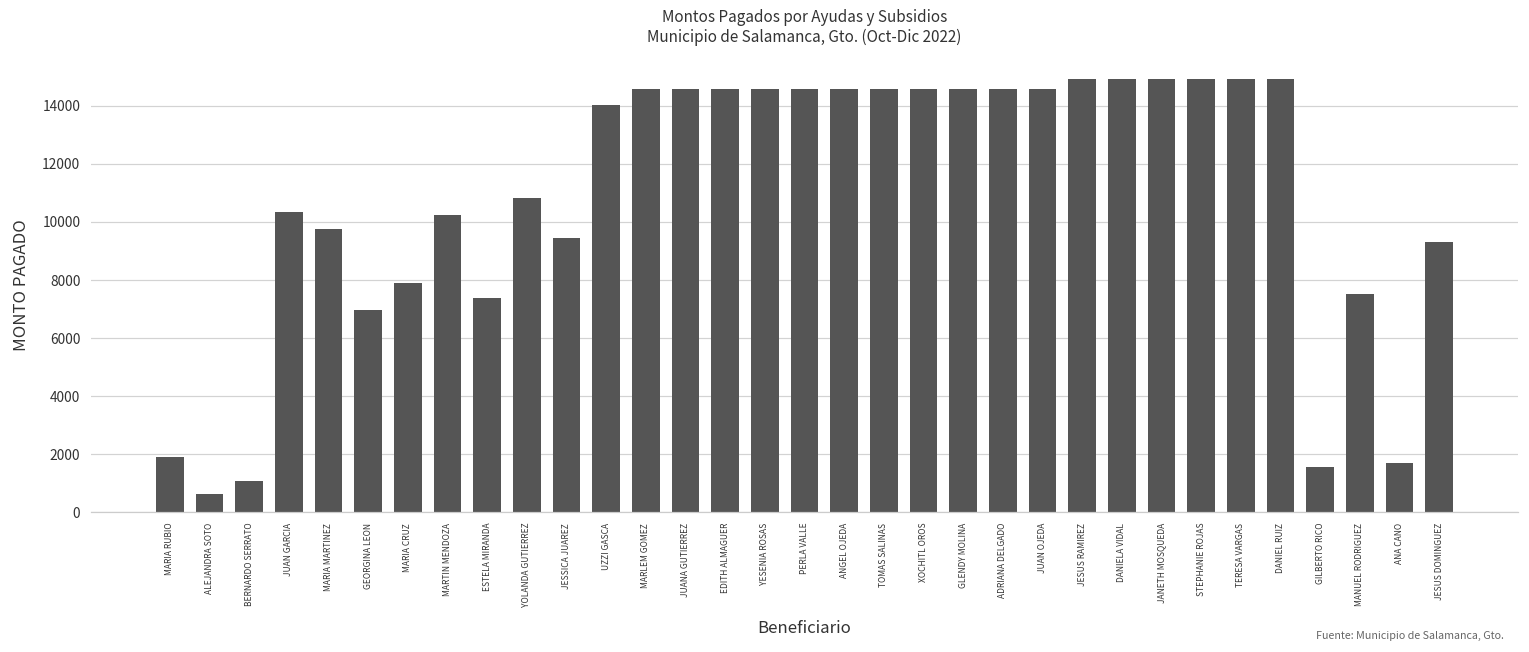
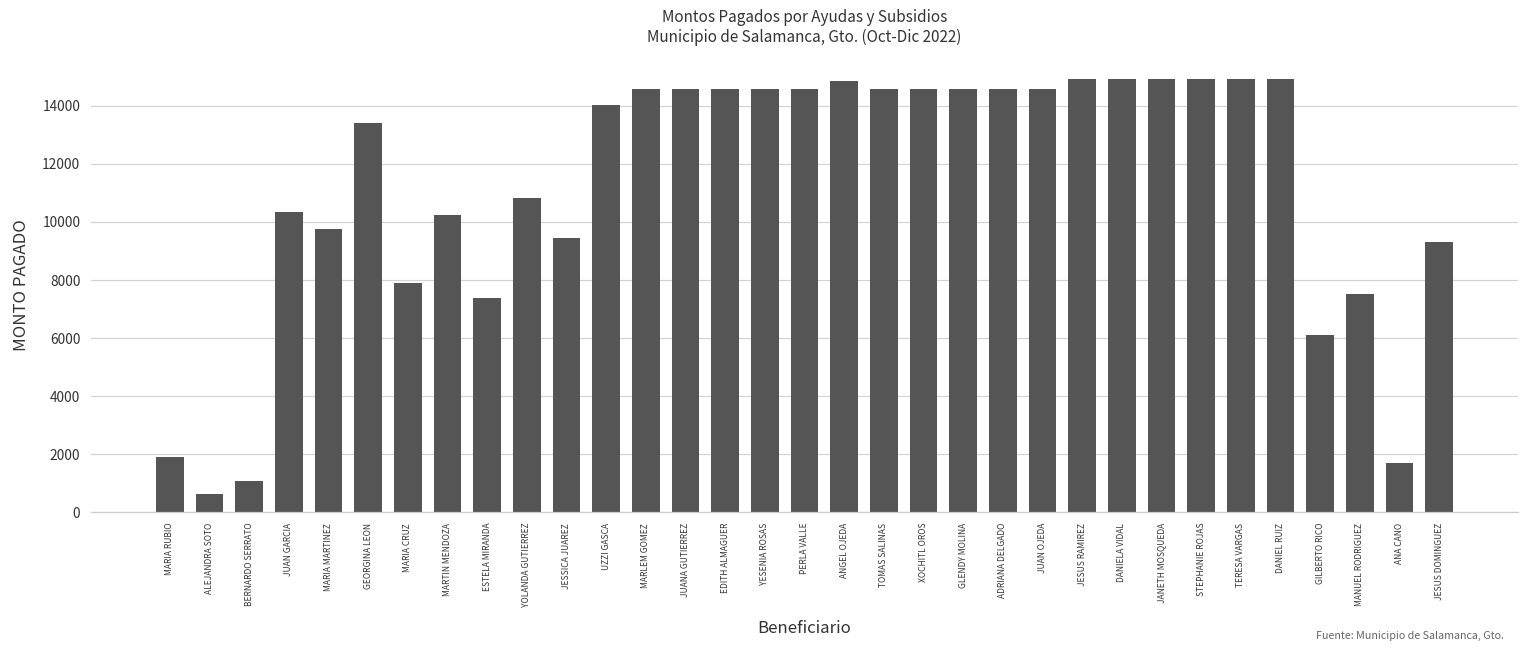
GEORGINA LEON: 7000 -> 13400
ANGEL OJEDA: 14600 -> 14900
GILBERTO RICO: 1500 -> 6100
